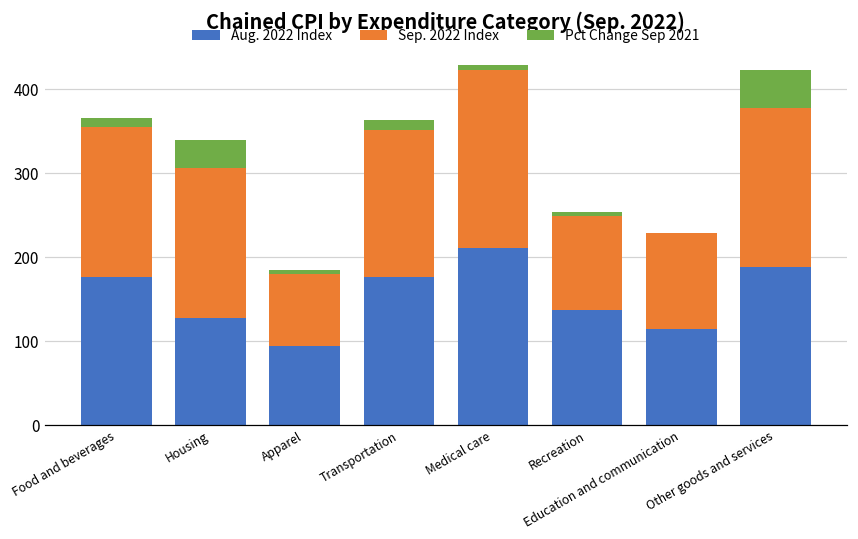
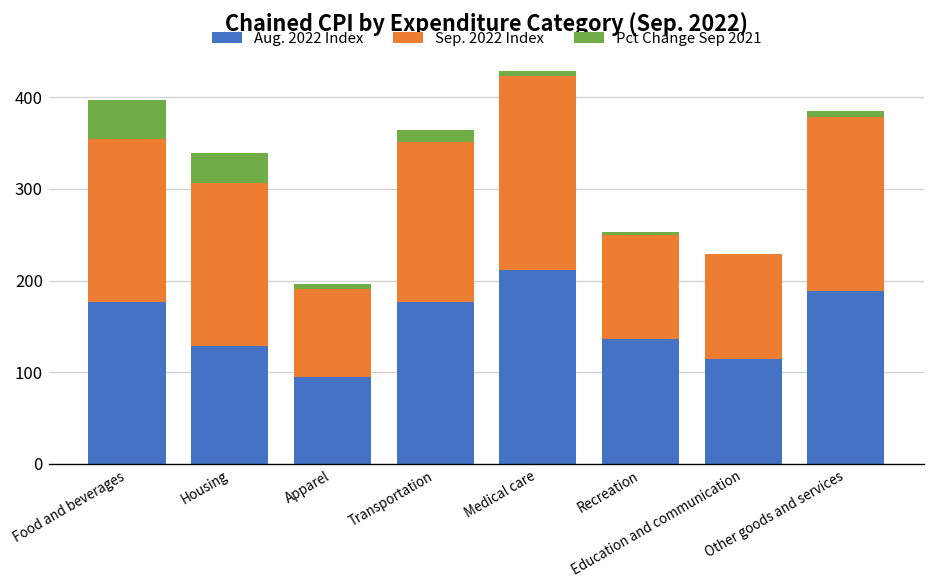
Pct Change Sep 2021, Food and beverages: 10 -> 40
Sep. 2022 Index, Apparel: 90 -> 100
Pct Change Sep 2021, Other goods and services: 40 -> 10
